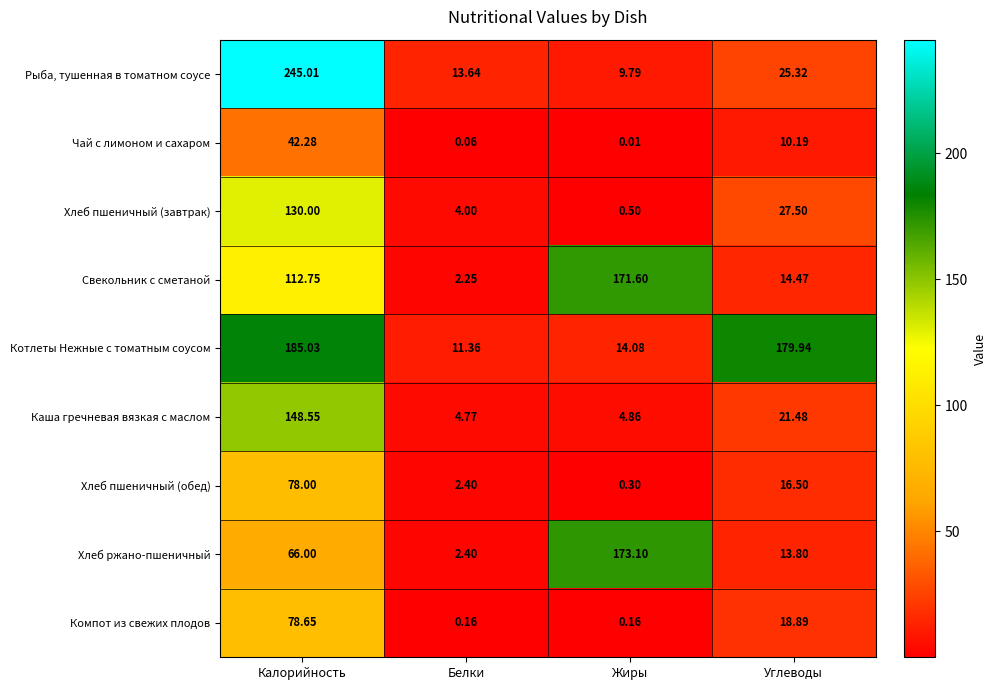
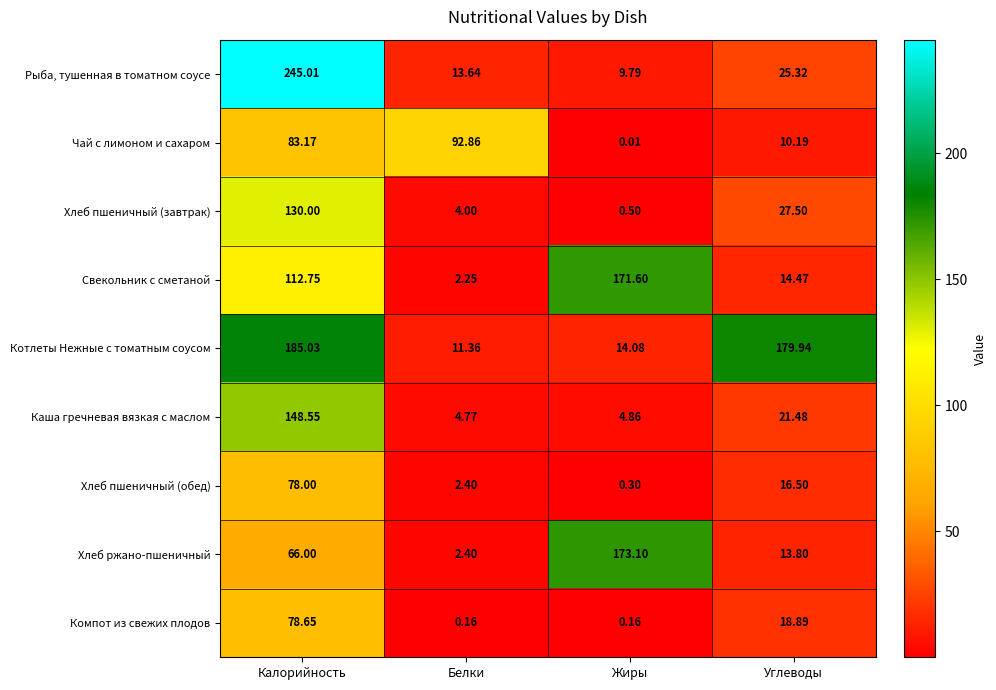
Чай с лимоном и сахаром, Калорийность: 42.28 -> 83.17
Чай с лимоном и сахаром, Белки: 0.06 -> 92.86
